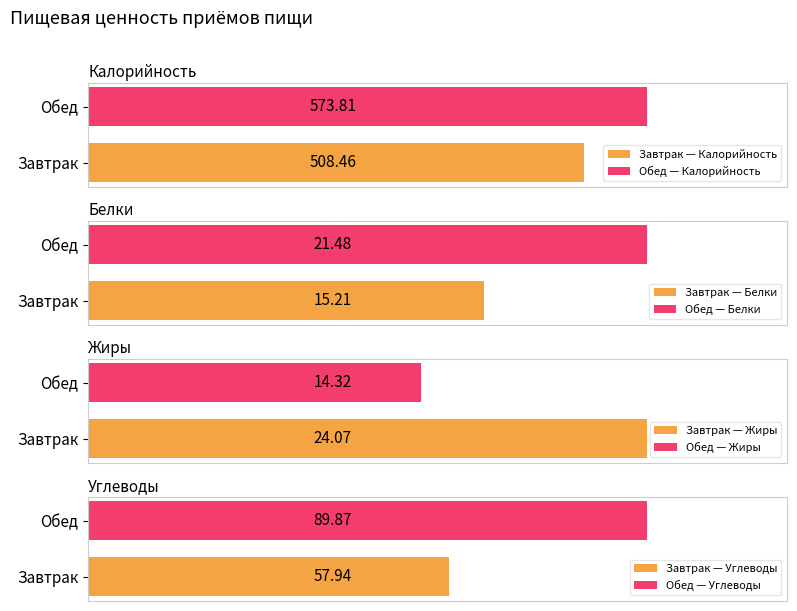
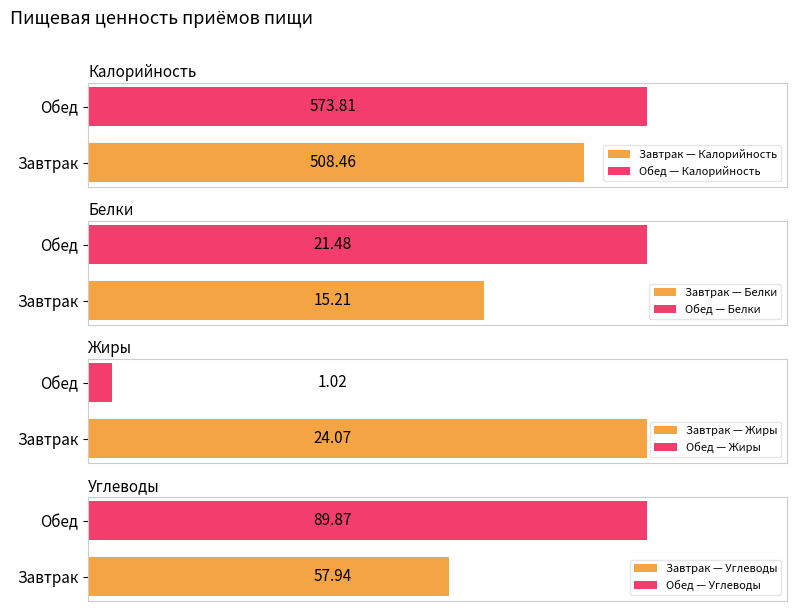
Жиры, Обед: 14.32 -> 1.02
